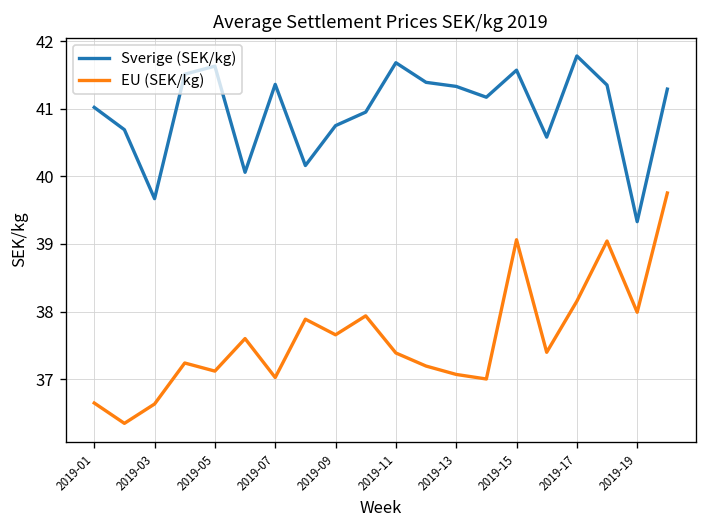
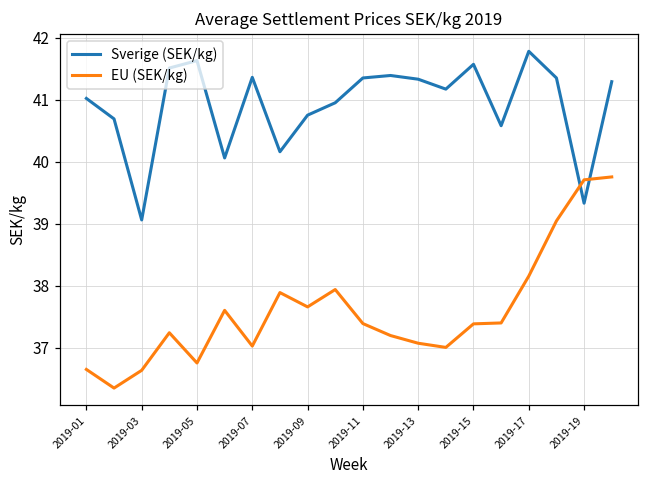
Sverige (SEK/kg), 2019-03: 39.7 -> 39.1
EU (SEK/kg), 2019-05: 37.1 -> 36.8
Sverige (SEK/kg), 2019-11: 41.7 -> 41.4
EU (SEK/kg), 2019-15: 39.1 -> 37.4
EU (SEK/kg), 2019-19: 38.0 -> 39.7
